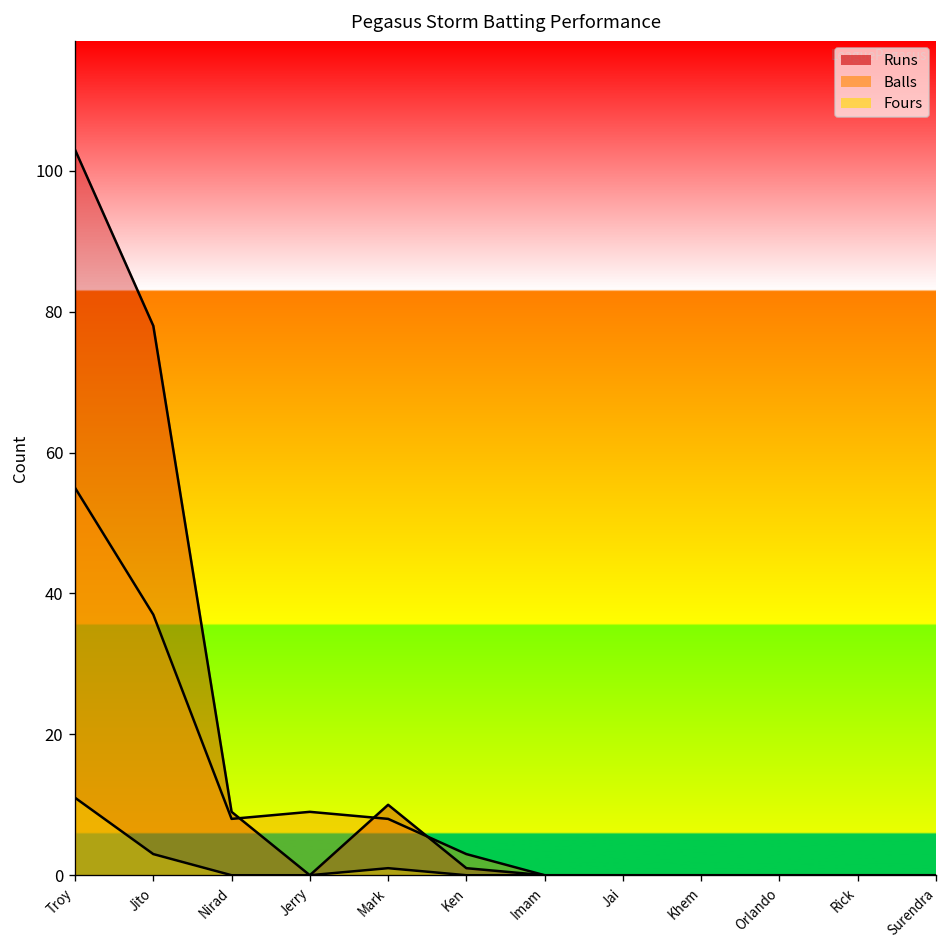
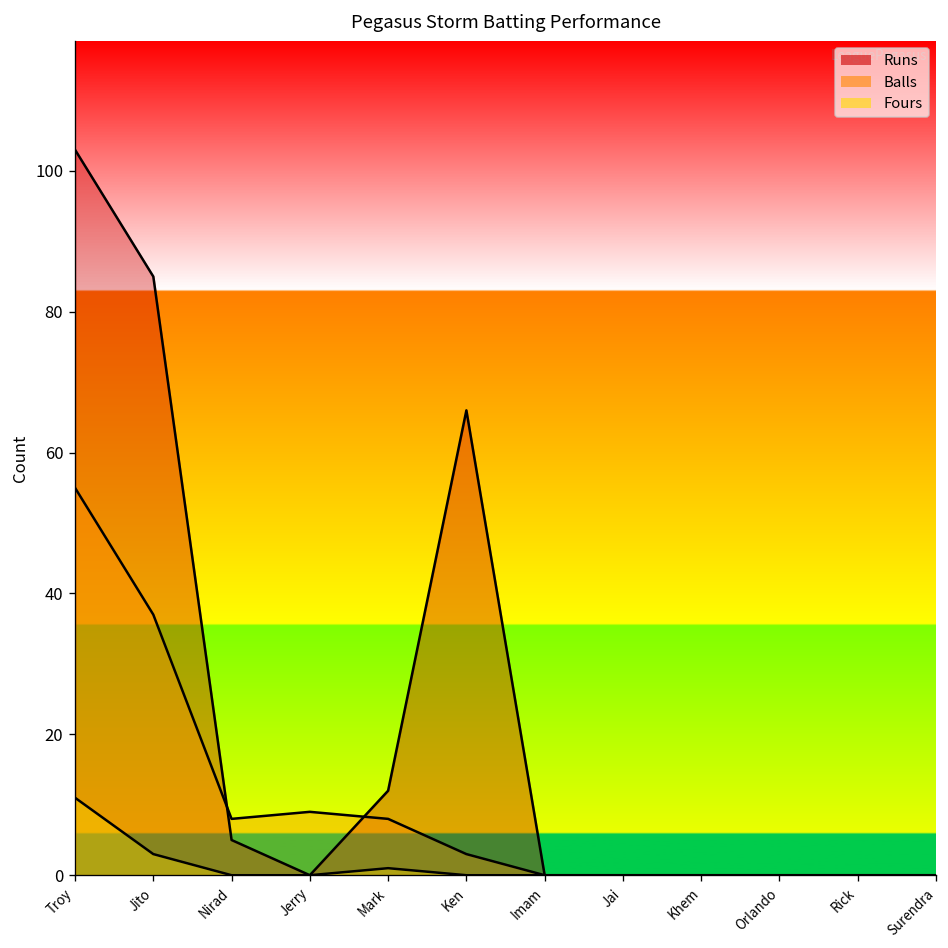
Runs, Jito: 78 -> 85
Runs, Nirad: 9 -> 5
Runs, Mark: 10 -> 12
Runs, Ken: 1 -> 66
